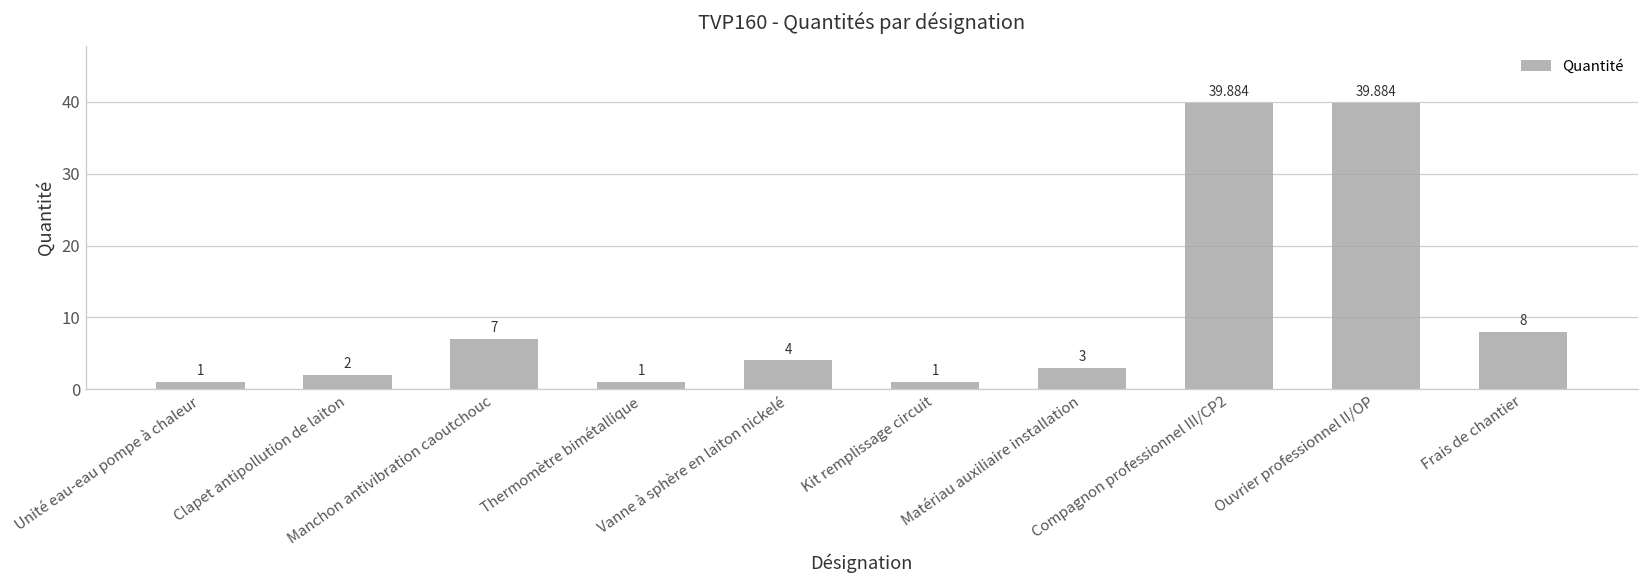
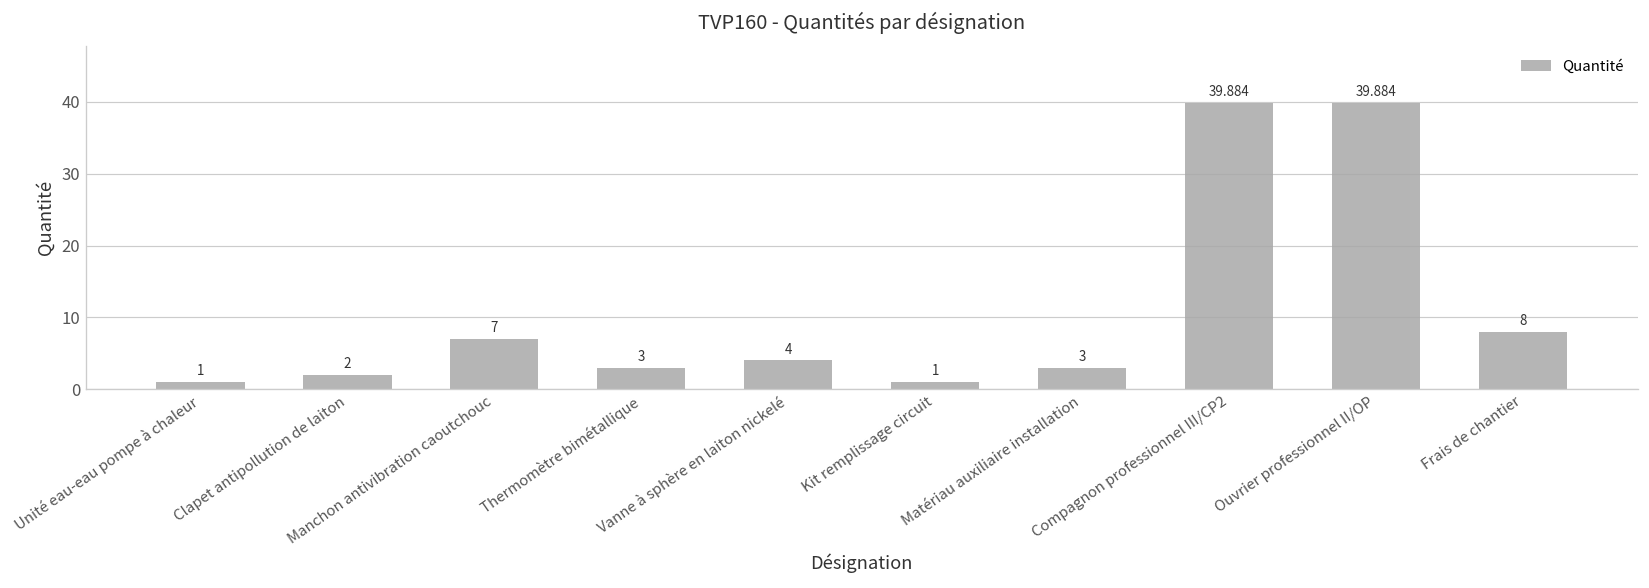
Thermomètre bimétallique: 1 -> 3
